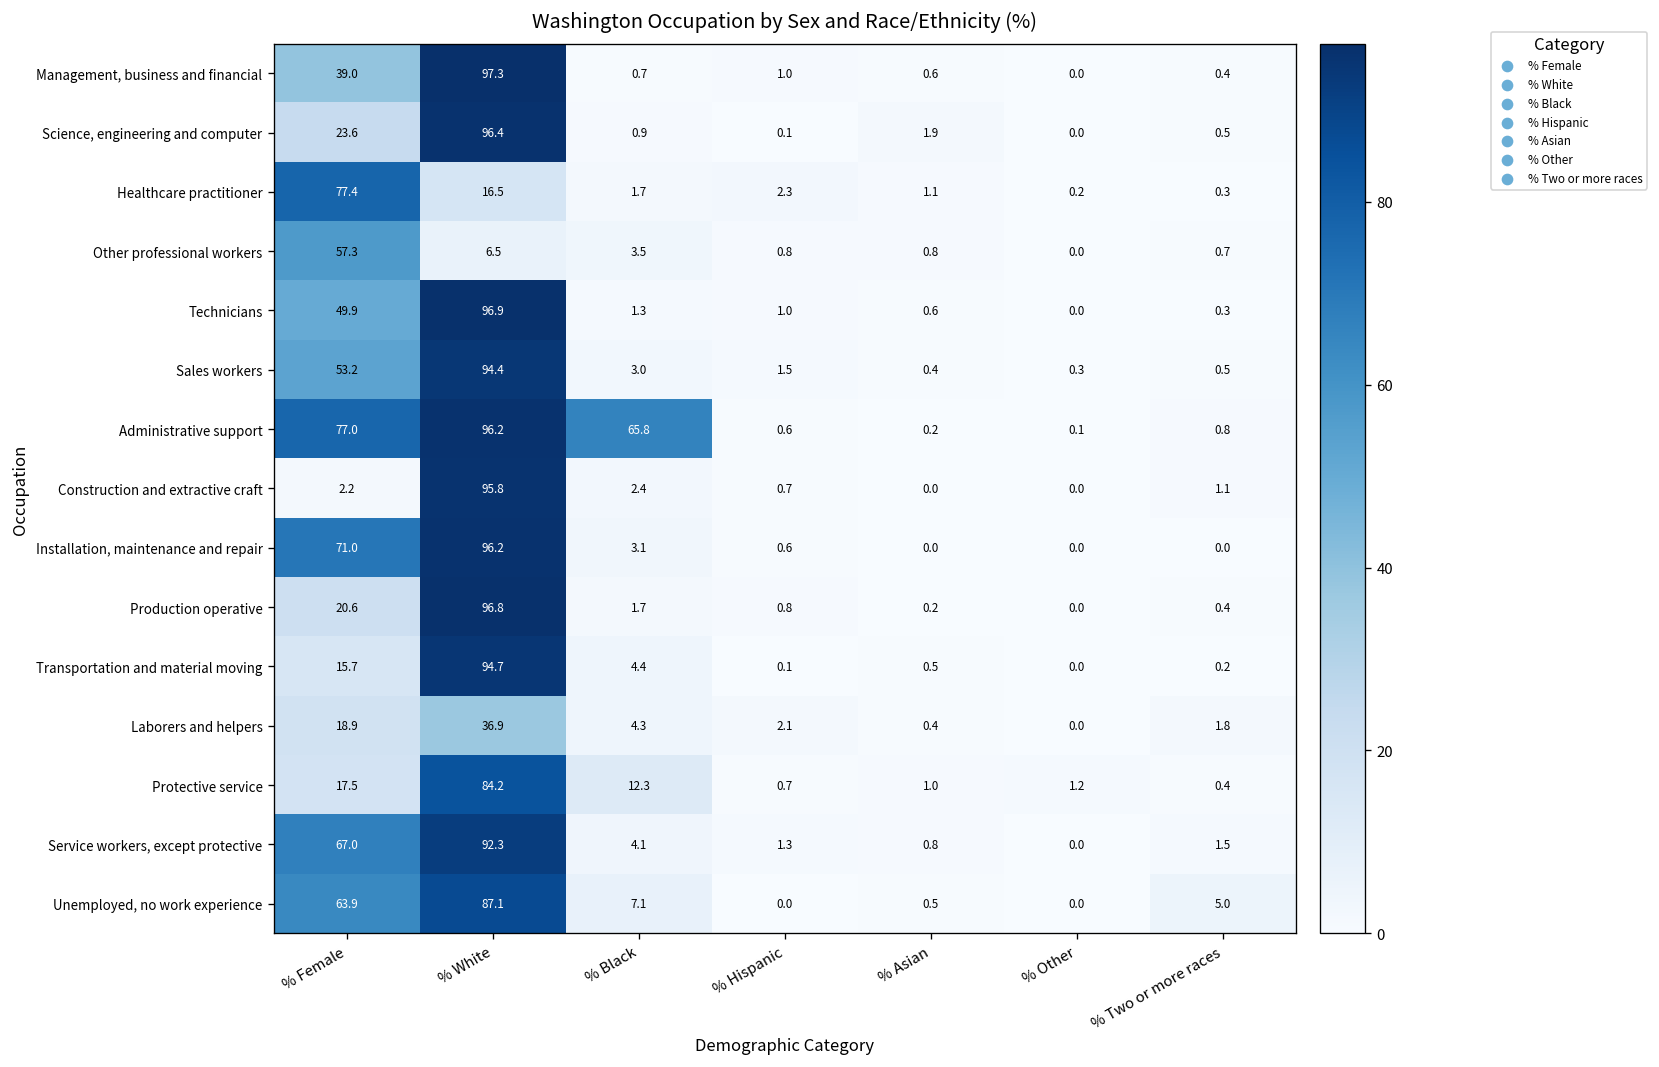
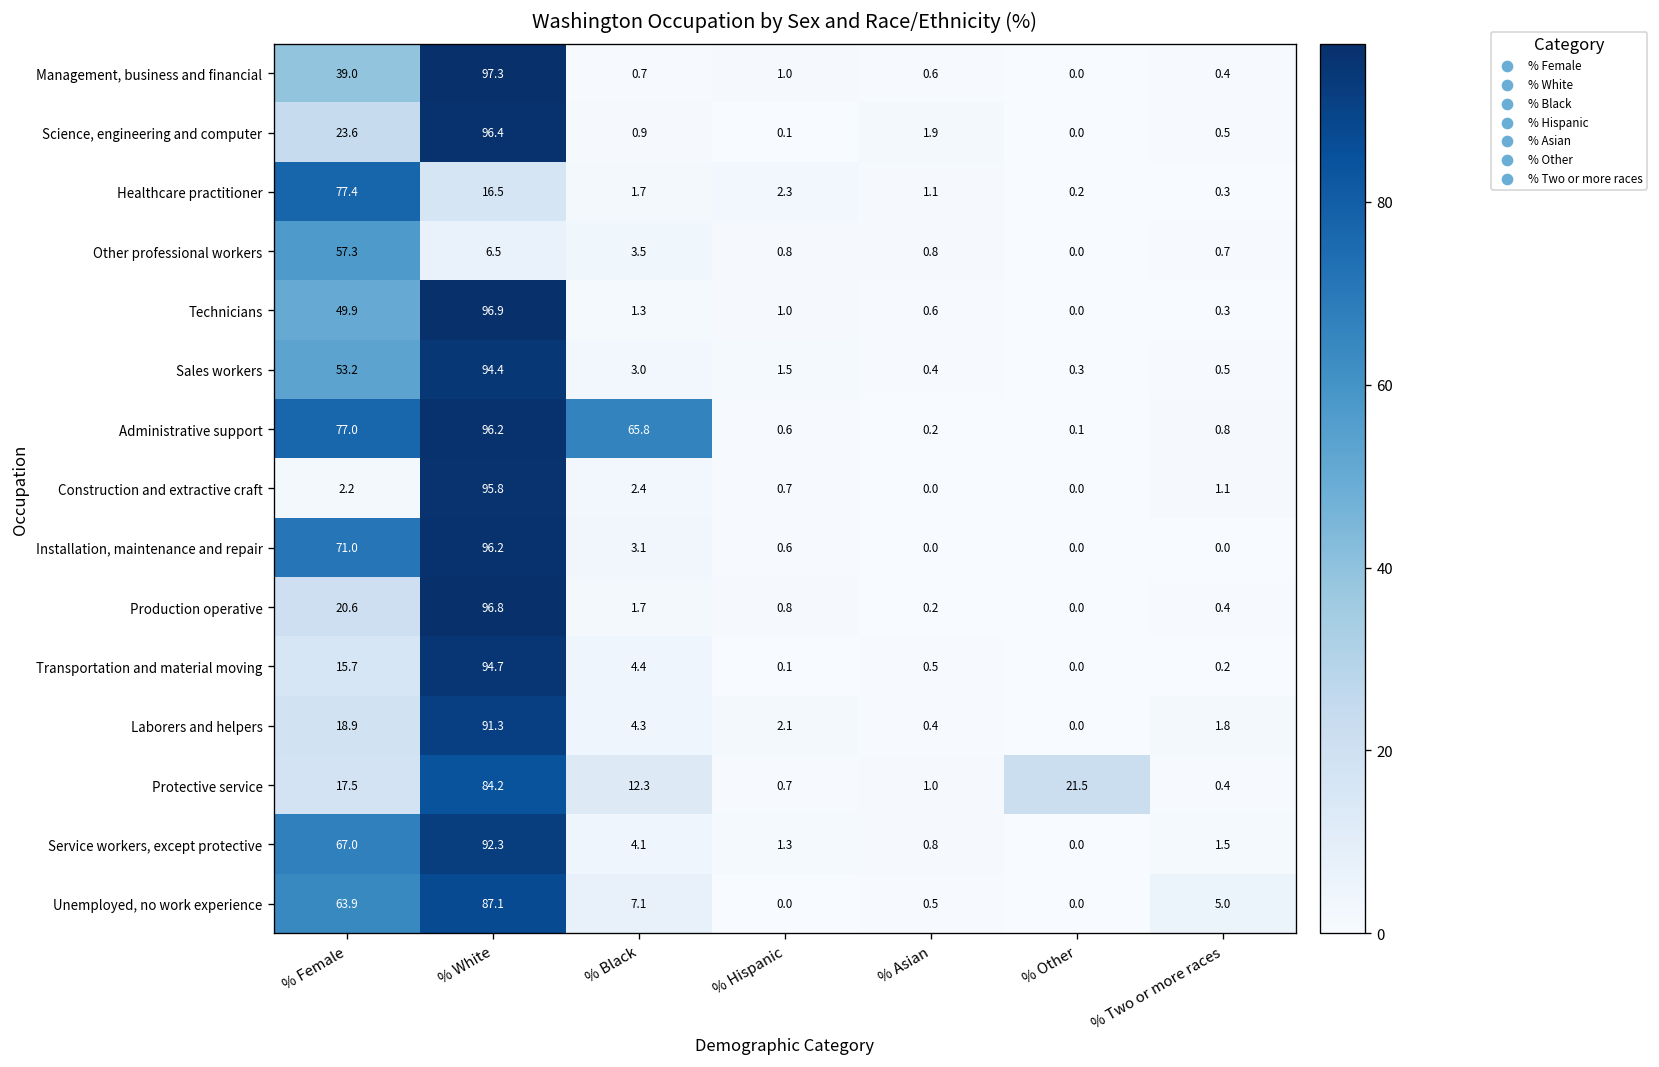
Laborers and helpers, % White: 36.9 -> 91.3
Protective service, % Other: 1.2 -> 21.5
